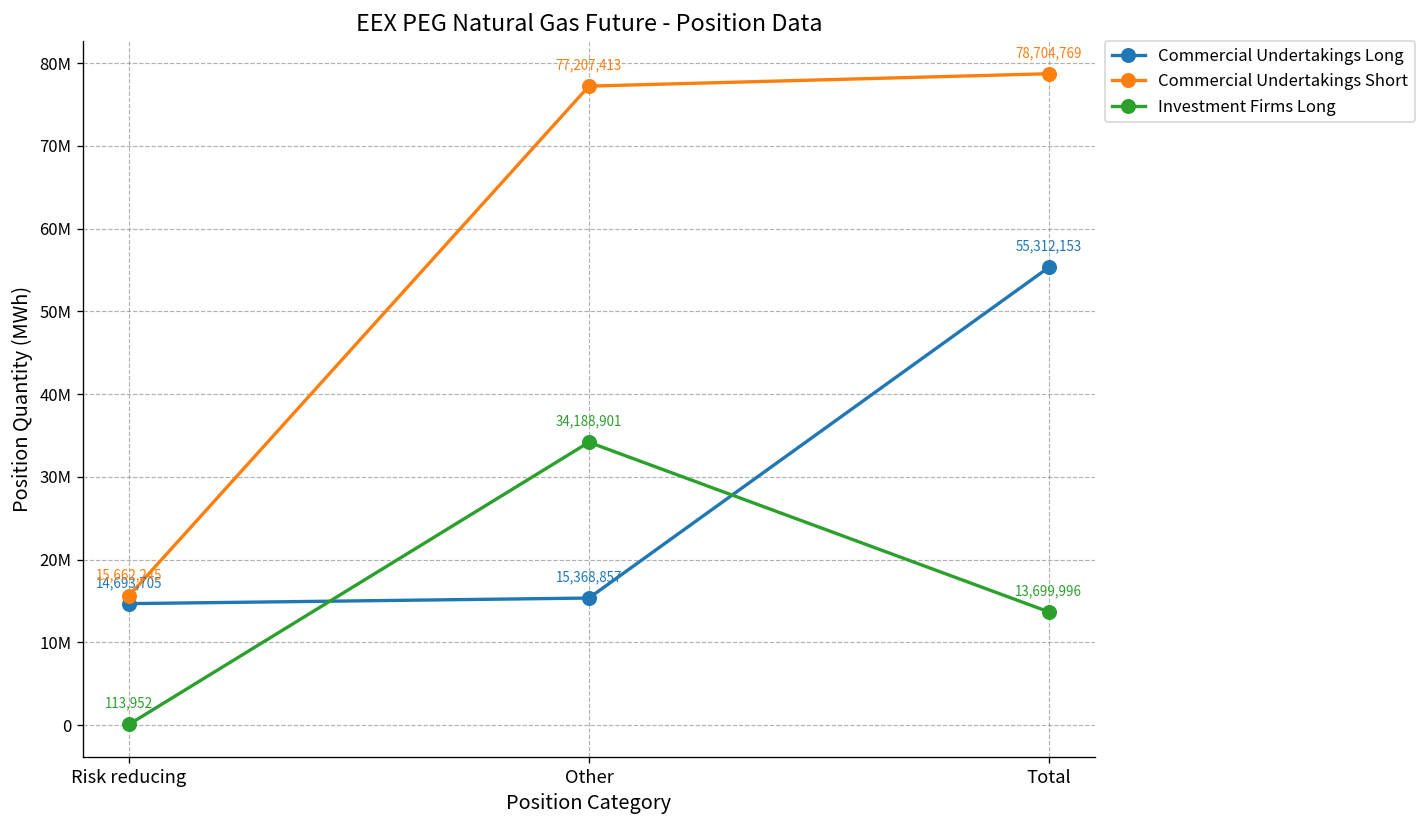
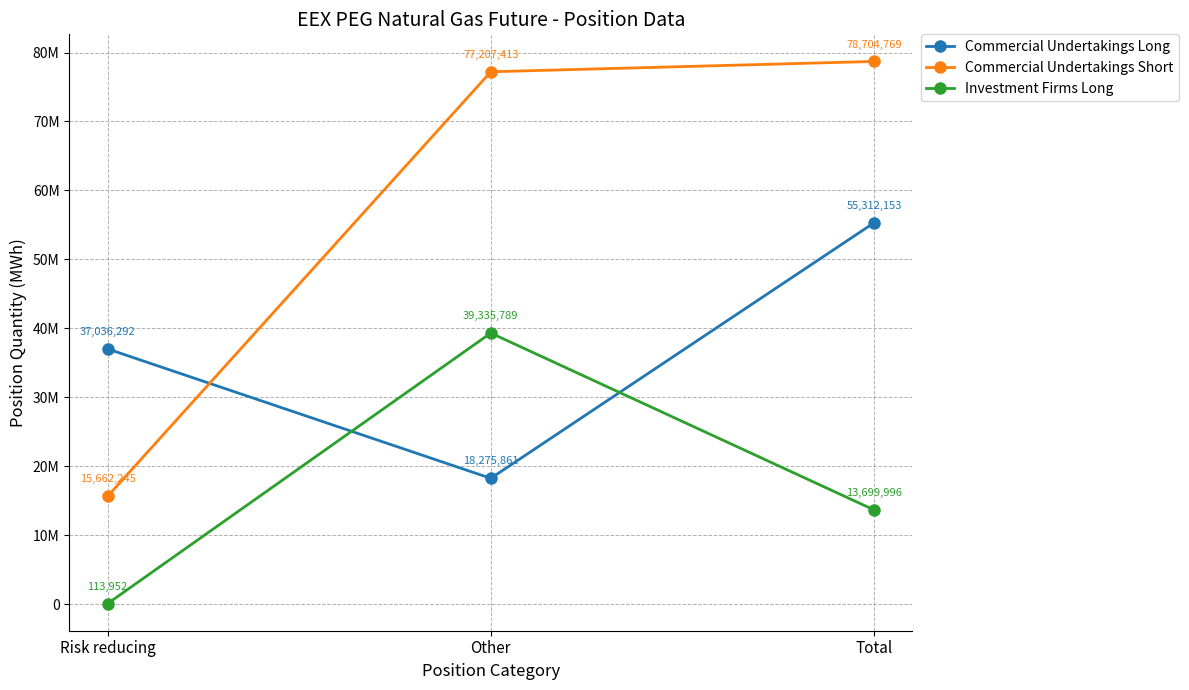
Commercial Undertakings Long, Risk reducing: 14,693,705 -> 37,036,292
Commercial Undertakings Long, Other: 15,368,857 -> 18,275,861
Investment Firms Long, Other: 34,188,901 -> 39,335,789
